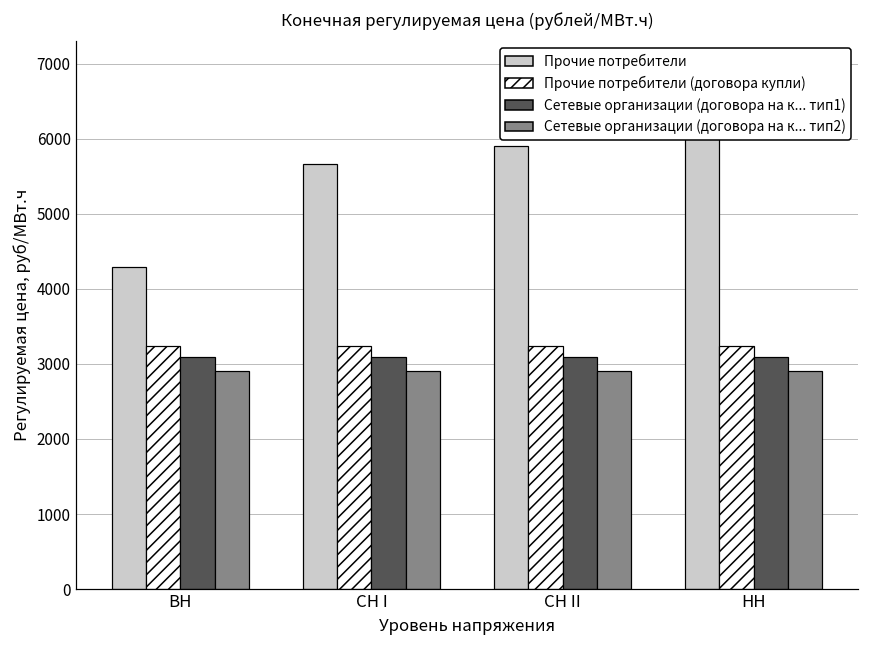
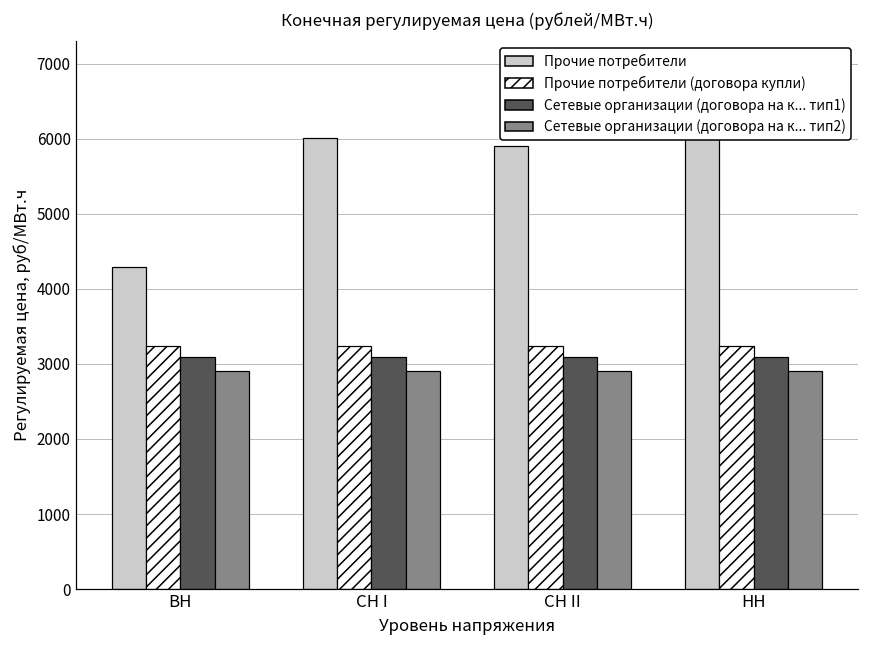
Прочие потребители, СН I: 5700 -> 6000
